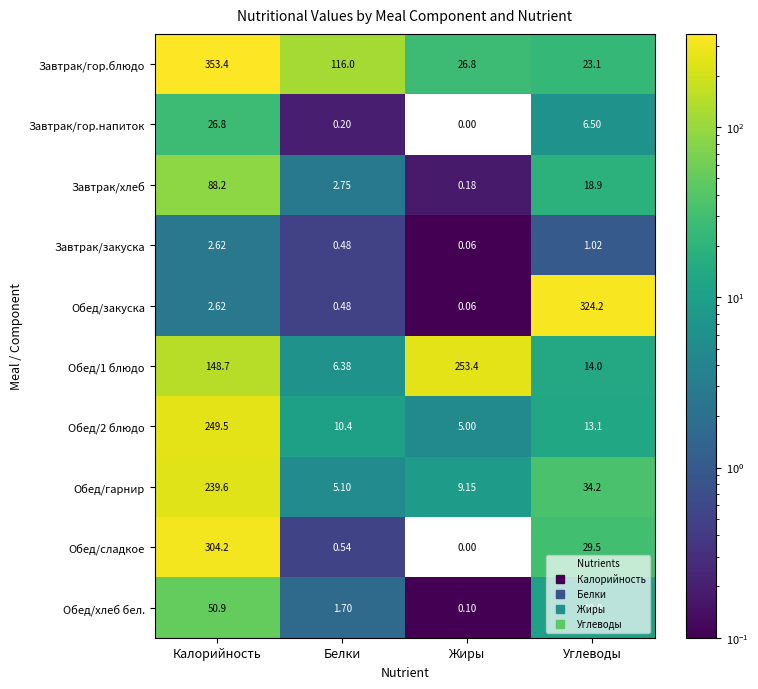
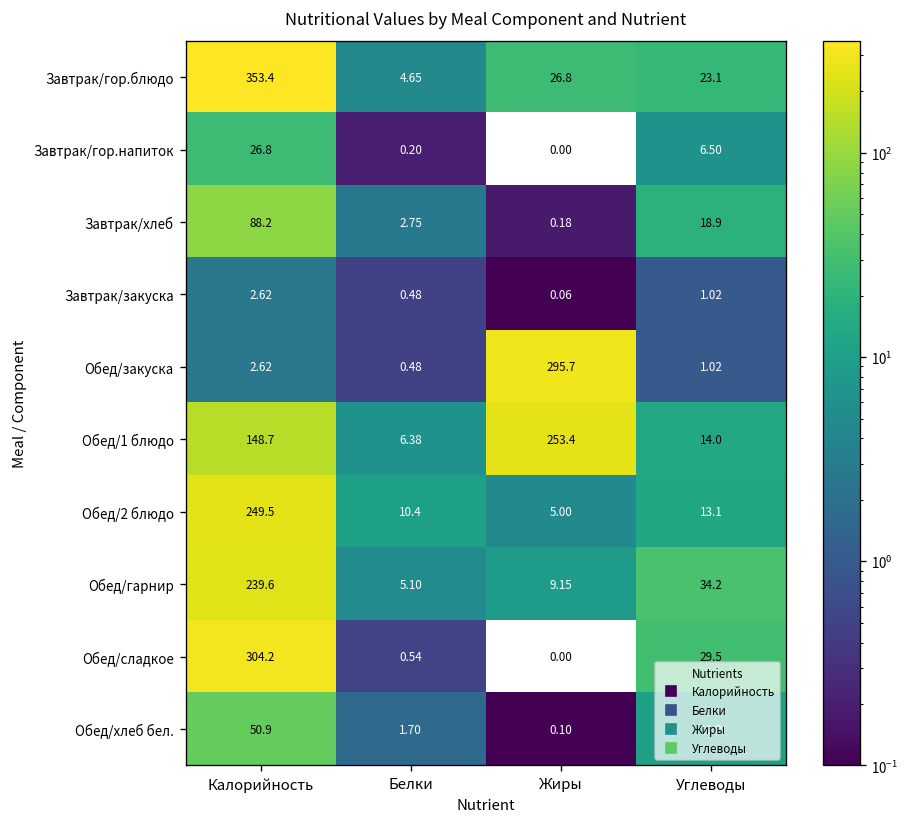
Завтрак/гор.блюдо, Белки: 116.0 -> 4.65
Обед/закуска, Жиры: 0.06 -> 295.7
Обед/закуска, Углеводы: 324.2 -> 1.02
